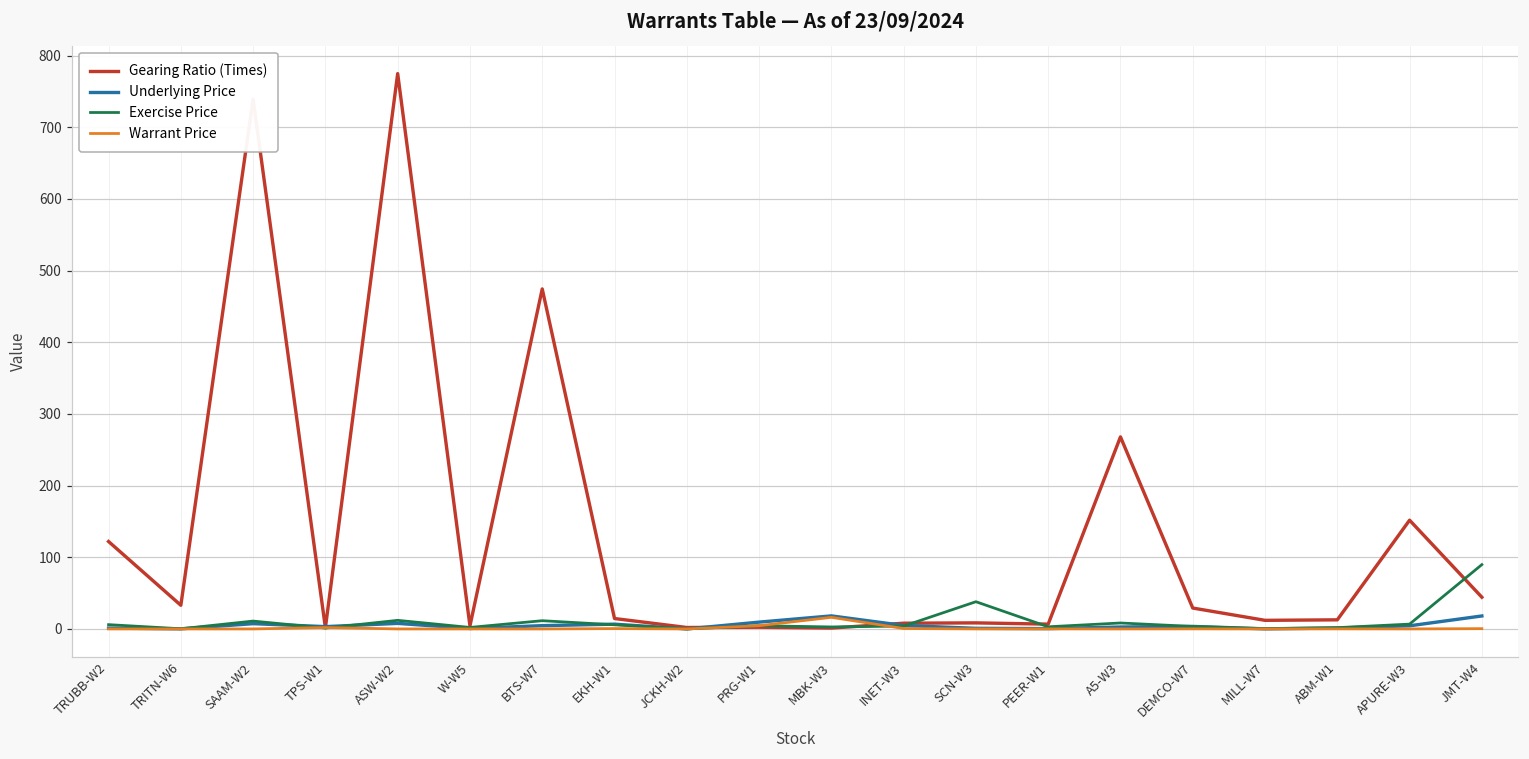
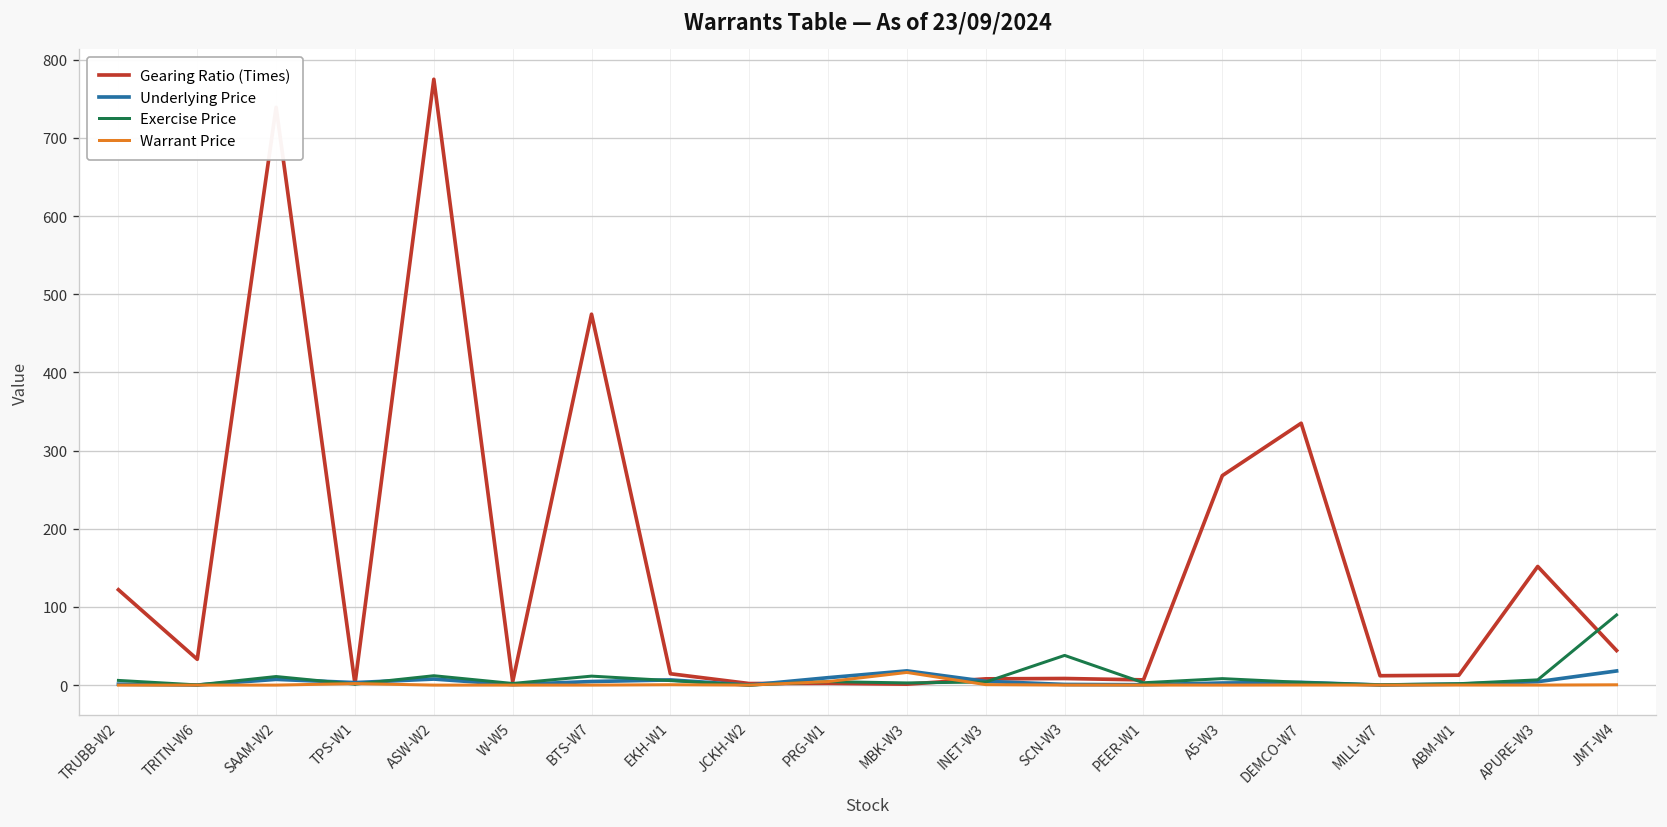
Gearing Ratio (Times), DEMCO-W7: 30 -> 340
